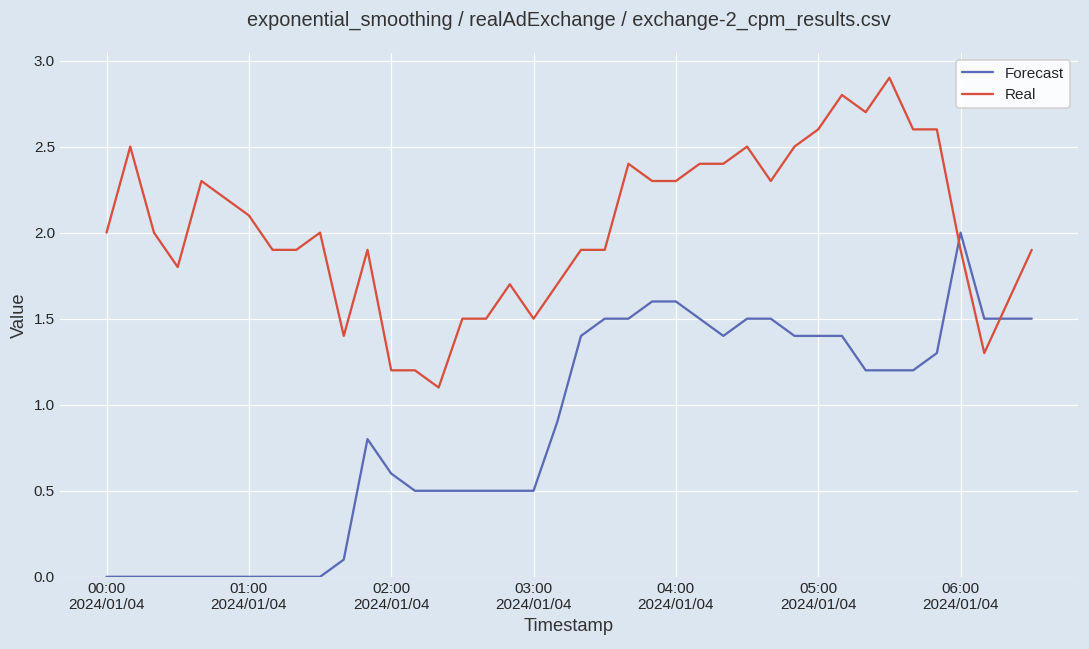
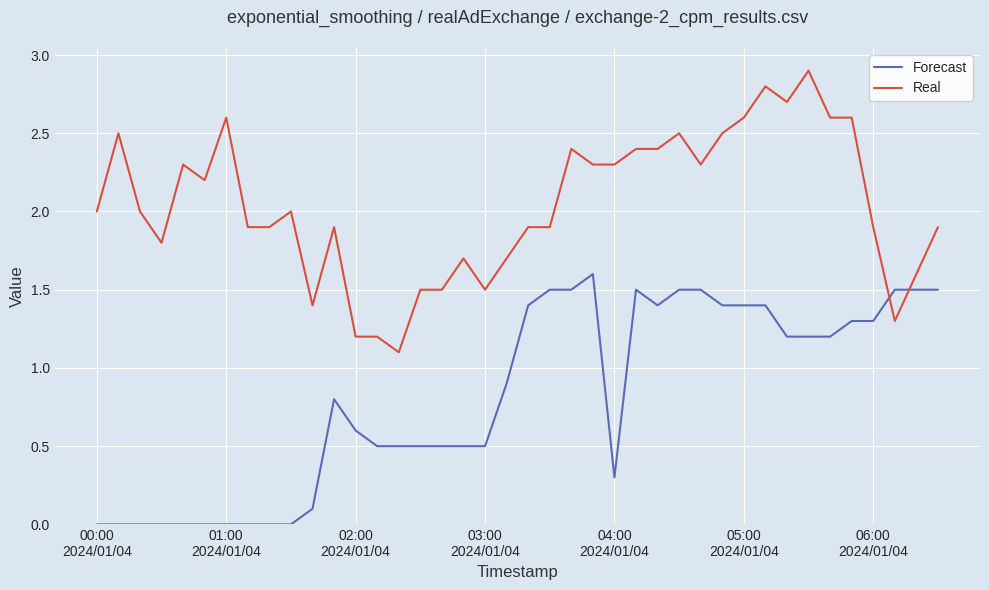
Real, 01:00 2024/01/04: 2.1 -> 2.6
Forecast, 04:00 2024/01/04: 1.6 -> 0.3
Forecast, 06:00 2024/01/04: 2.0 -> 1.3
